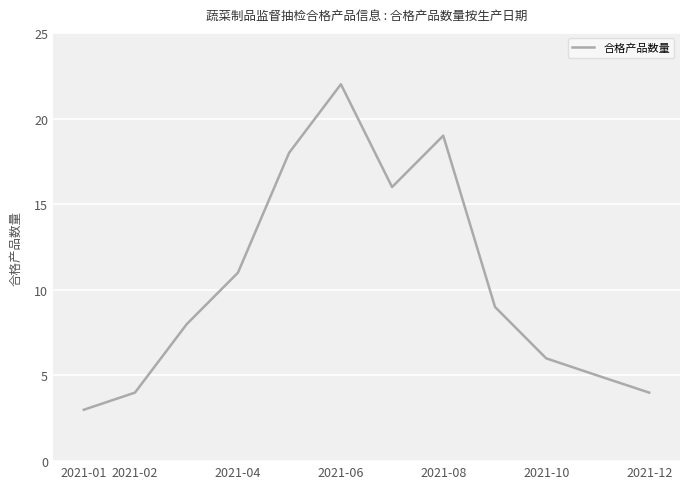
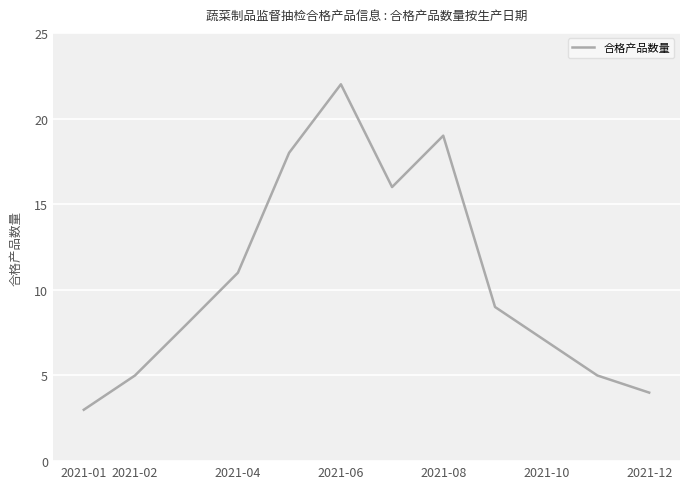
2021-02: 4 -> 5
2021-10: 6 -> 7
